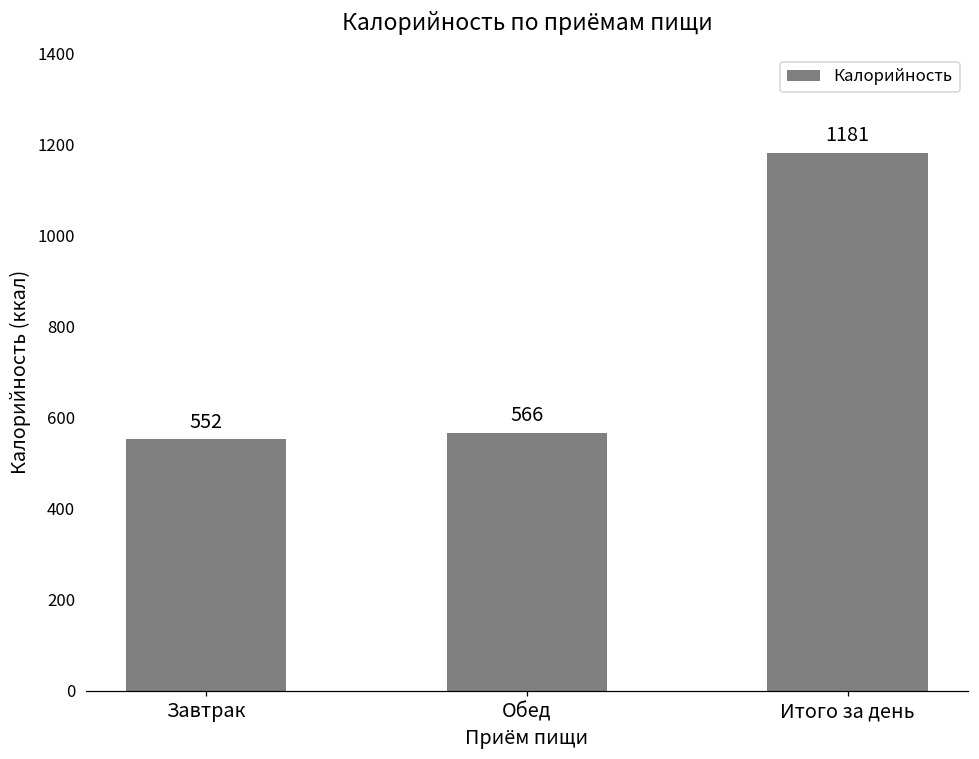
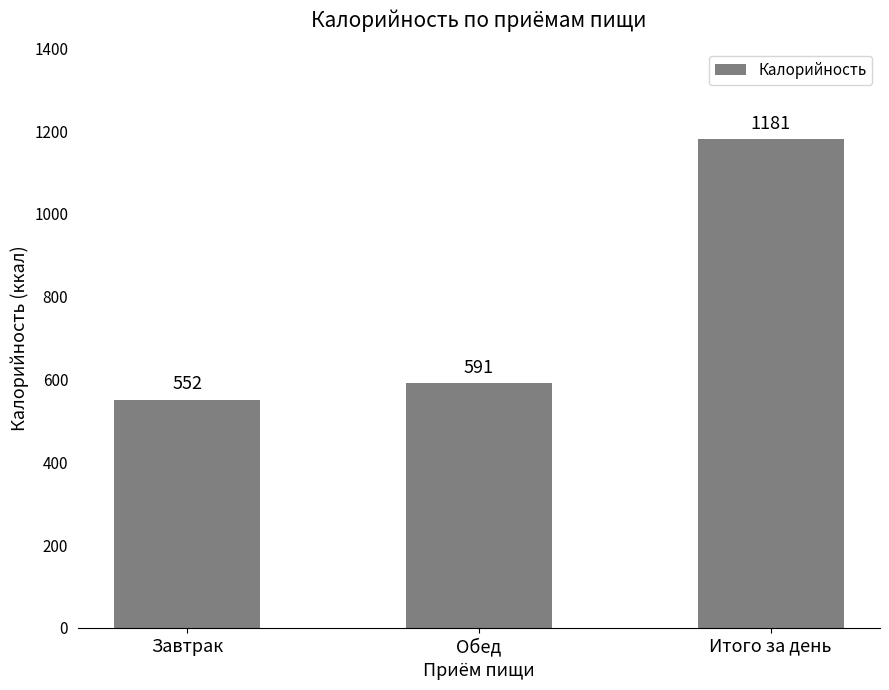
Обед: 566 -> 591
